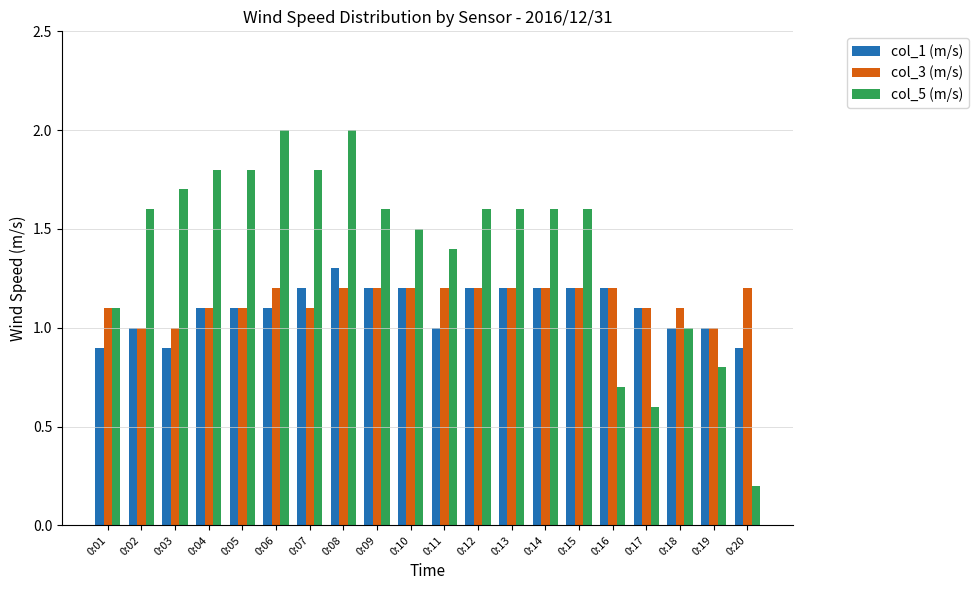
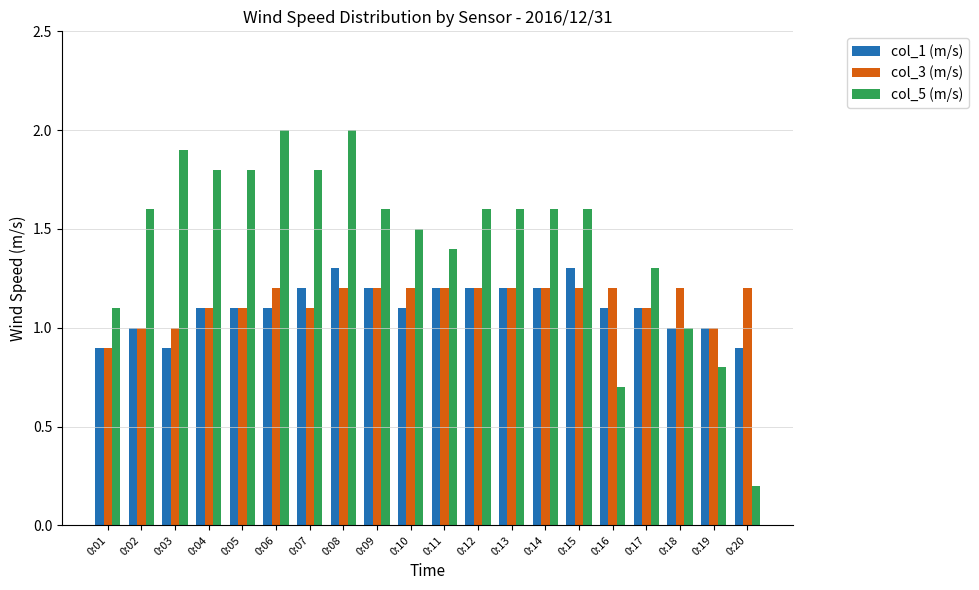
col_3 (m/s), 0:01: 1.1 -> 0.9
col_5 (m/s), 0:03: 1.7 -> 1.9
col_1 (m/s), 0:10: 1.2 -> 1.1
col_1 (m/s), 0:11: 1.0 -> 1.2
col_1 (m/s), 0:15: 1.2 -> 1.3
col_1 (m/s), 0:16: 1.2 -> 1.1
col_5 (m/s), 0:17: 0.6 -> 1.3
col_3 (m/s), 0:18: 1.1 -> 1.2
